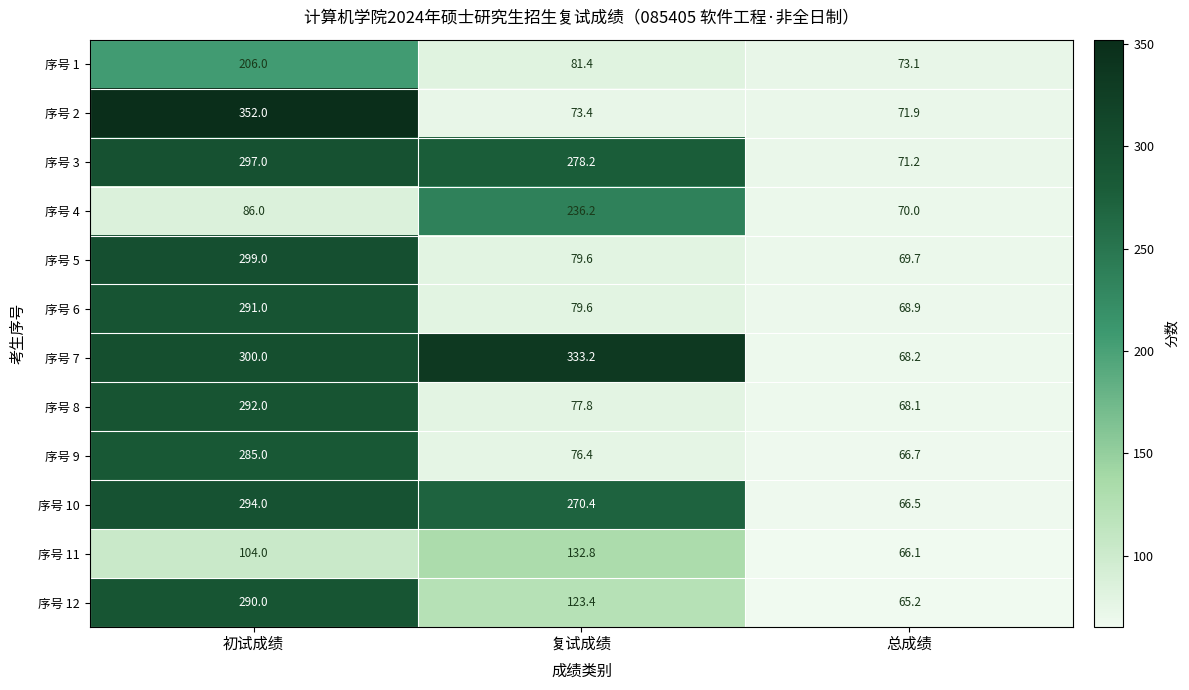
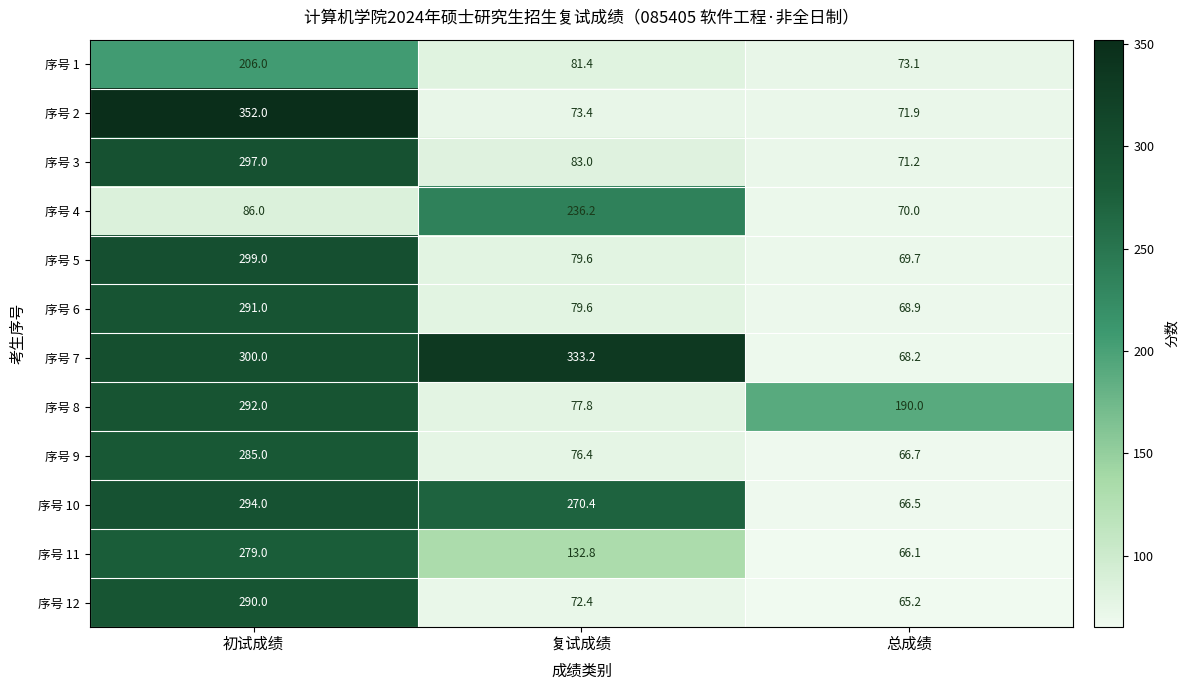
序号 3, 复试成绩: 278.2 -> 83.0
序号 8, 总成绩: 68.1 -> 190.0
序号 11, 初试成绩: 104.0 -> 279.0
序号 12, 复试成绩: 123.4 -> 72.4
